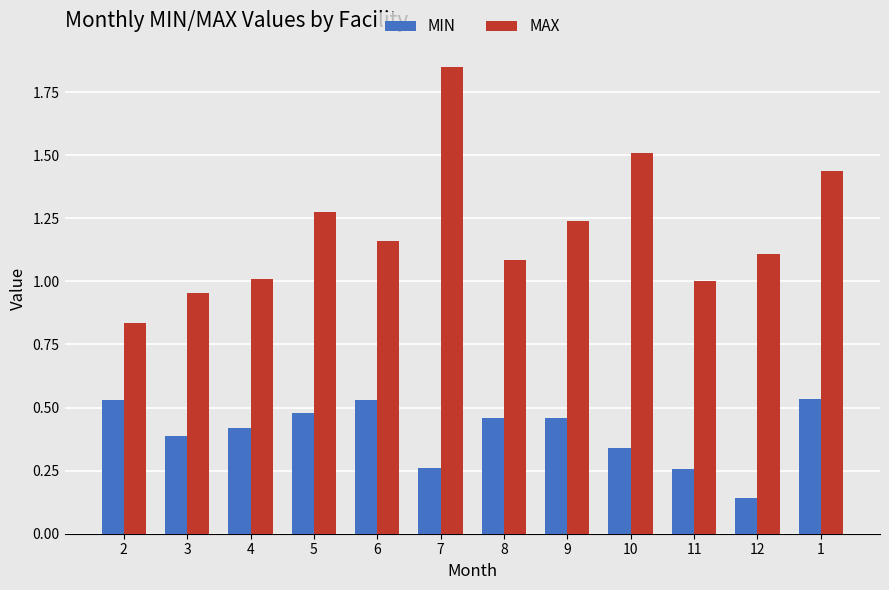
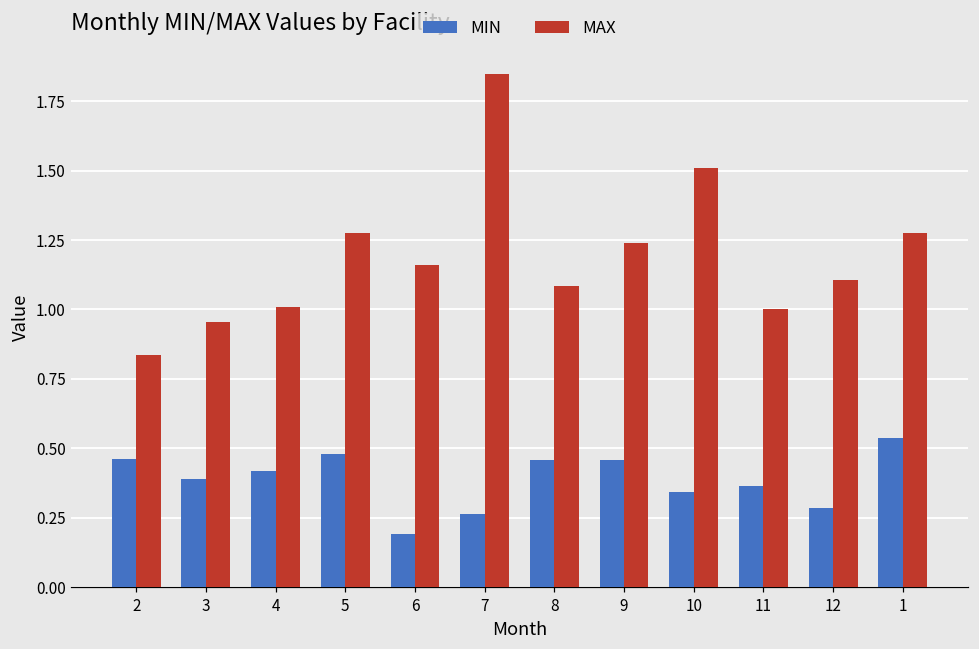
MIN, 2: 0.53 -> 0.46
MIN, 6: 0.53 -> 0.19
MIN, 11: 0.26 -> 0.36
MIN, 12: 0.14 -> 0.29
MAX, 1: 1.44 -> 1.28
